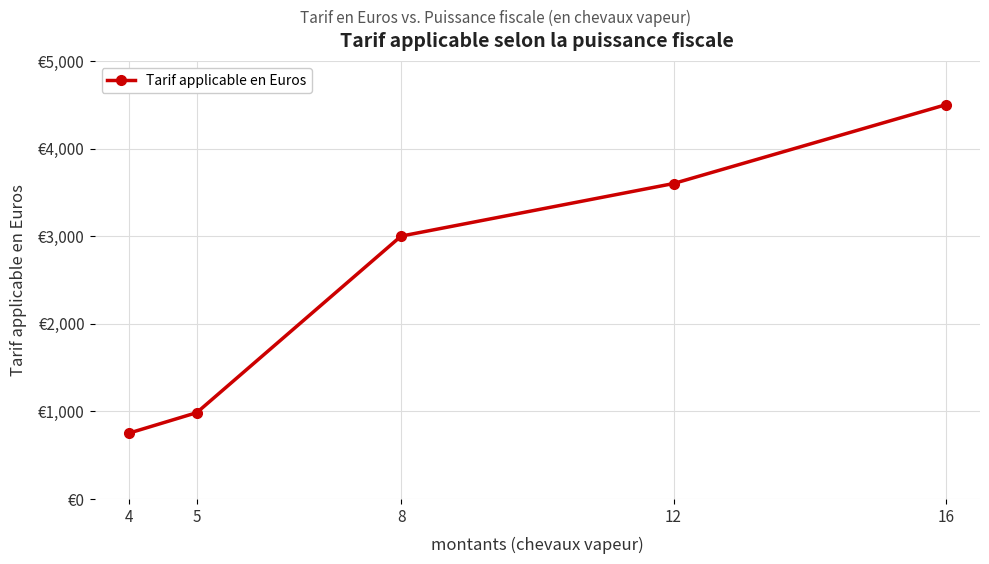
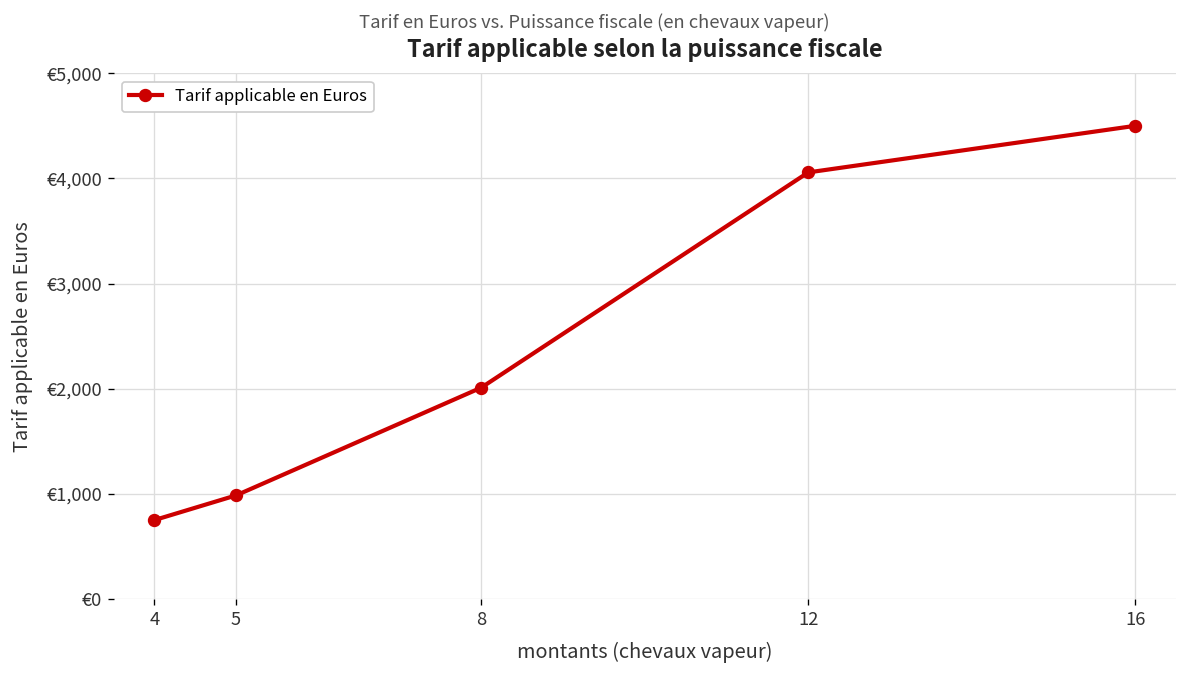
8: €3,000 -> €2,000
12: €3,600 -> €4,100
